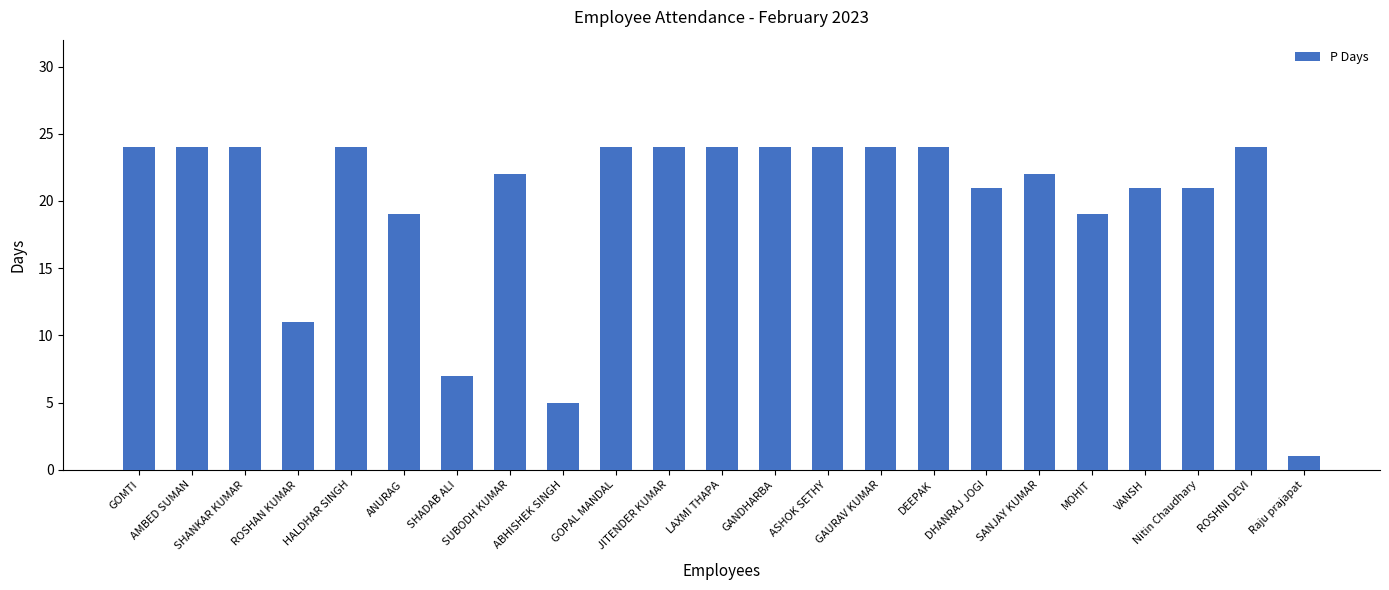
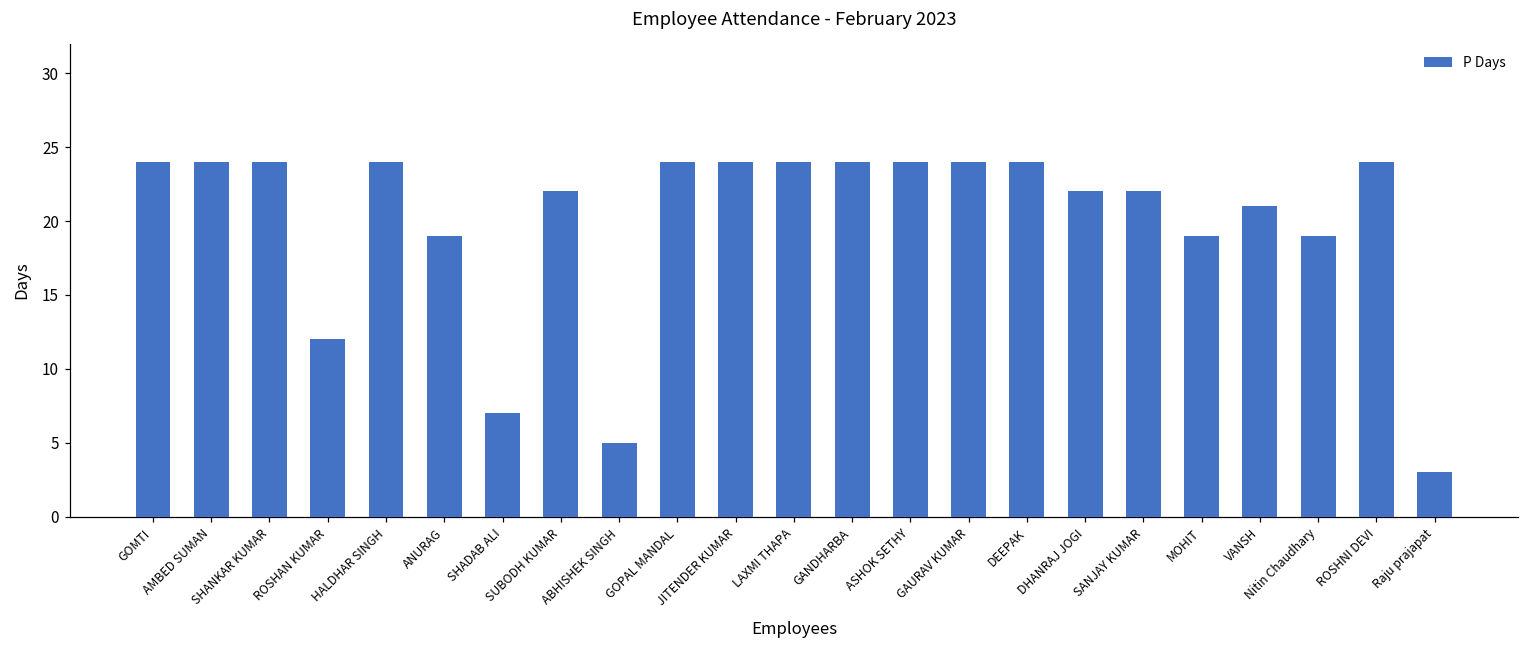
ROSHAN KUMAR: 11 -> 12
DHANRAJ JOGI: 21 -> 22
Nitin Chaudhary: 21 -> 19
Raju prajapat: 1 -> 3
